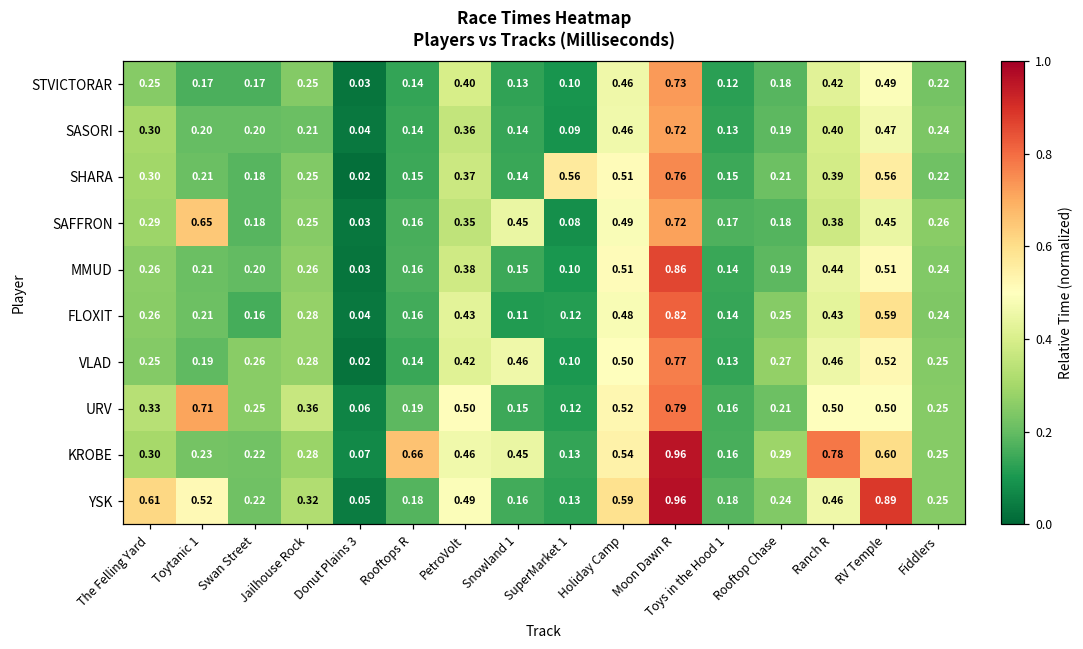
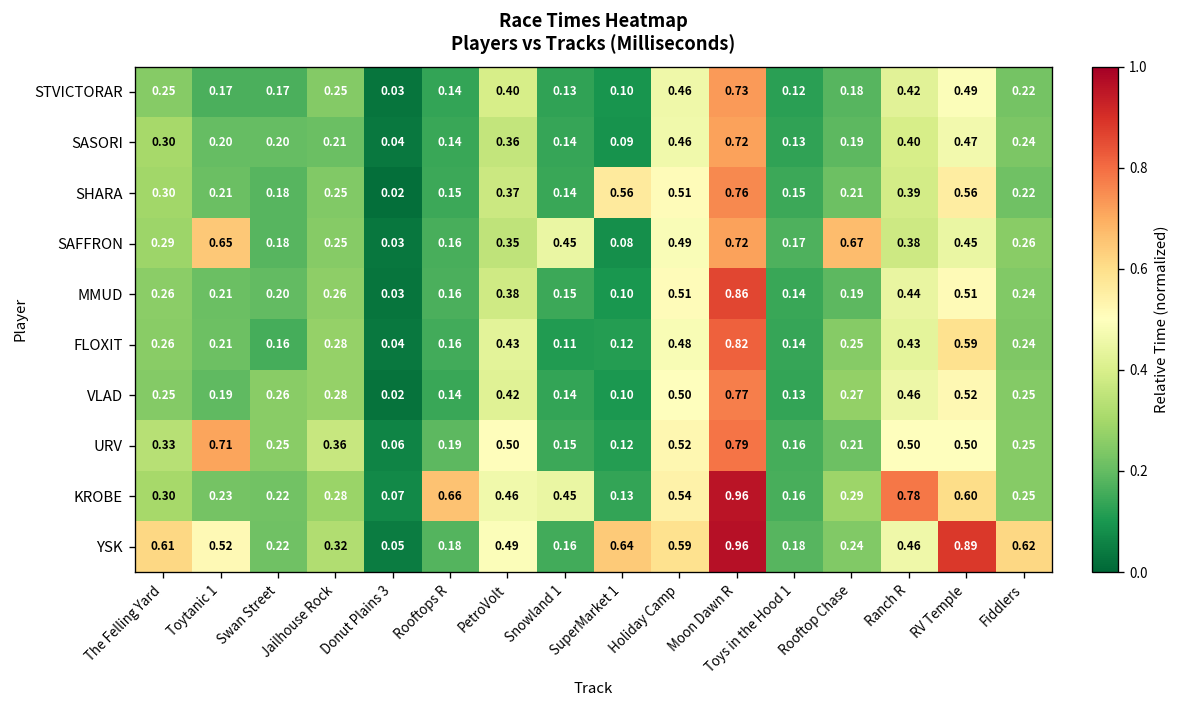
SAFFRON, Rooftop Chase: 0.18 -> 0.67
VLAD, Snowland 1: 0.46 -> 0.14
YSK, SuperMarket 1: 0.13 -> 0.64
YSK, Fiddlers: 0.25 -> 0.62
